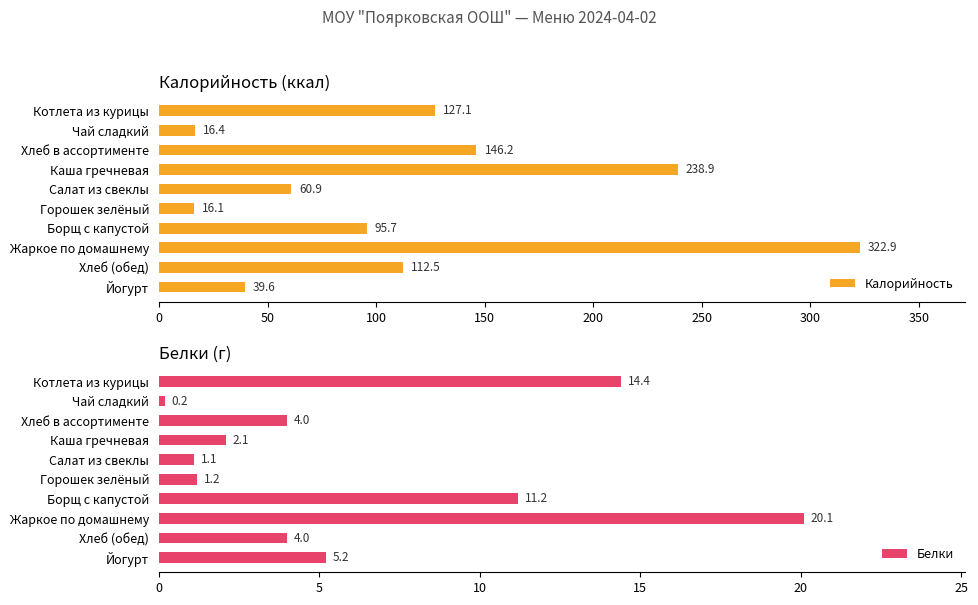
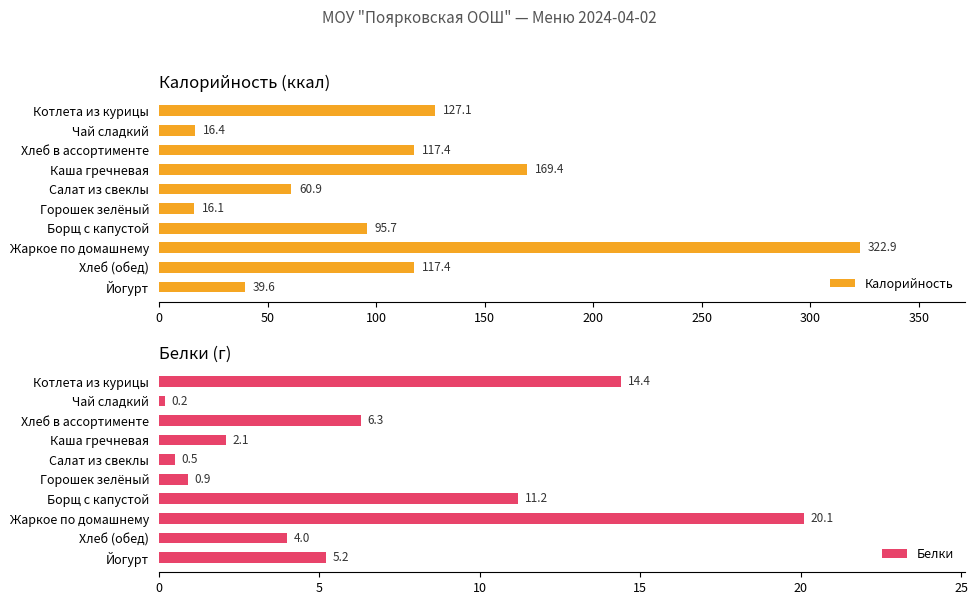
Калорийность (ккал), Хлеб в ассортименте: 146.2 -> 117.4
Калорийность (ккал), Каша гречневая: 238.9 -> 169.4
Калорийность (ккал), Хлеб (обед): 112.5 -> 117.4
Белки (г), Хлеб в ассортименте: 4.0 -> 6.3
Белки (г), Салат из свеклы: 1.1 -> 0.5
Белки (г), Горошек зелёный: 1.2 -> 0.9
